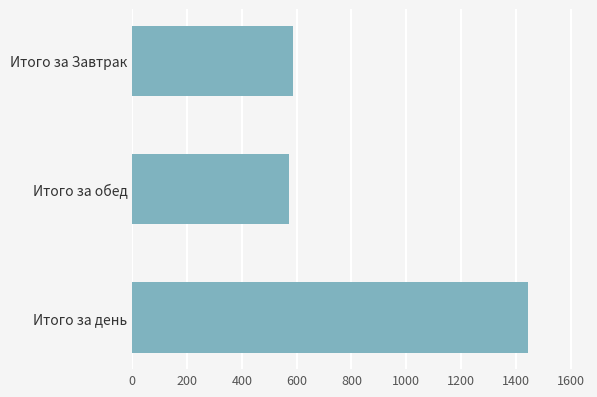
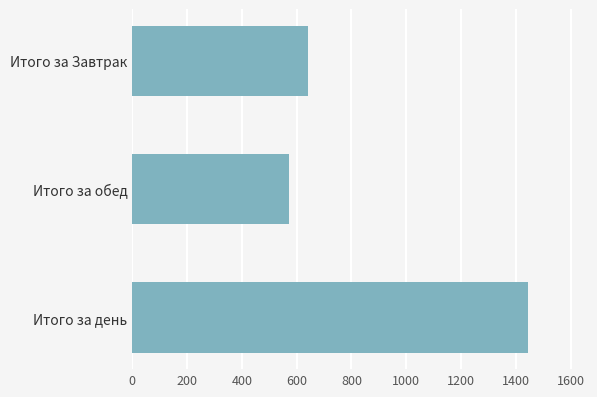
Итого за Завтрак: 590 -> 640
